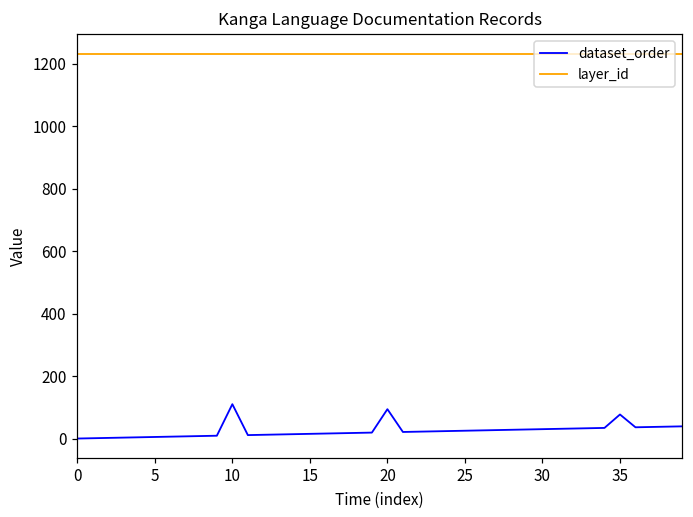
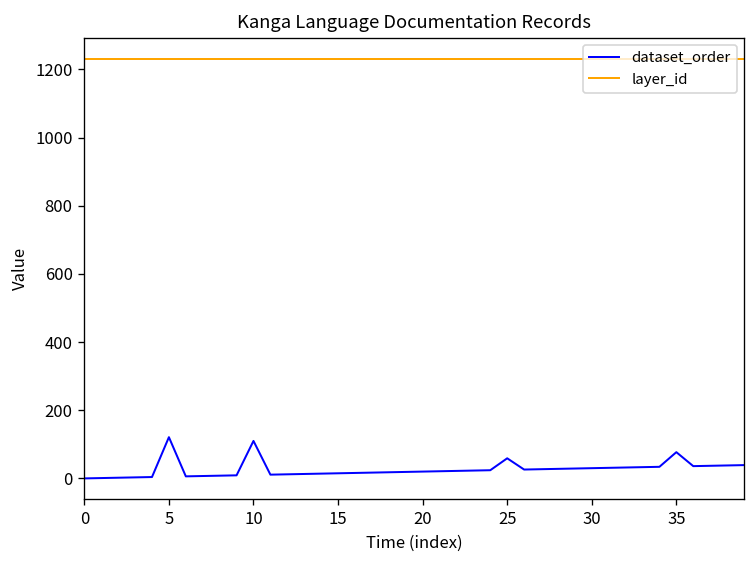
dataset_order, 5: 10 -> 120
dataset_order, 20: 90 -> 20
dataset_order, 25: 30 -> 60
